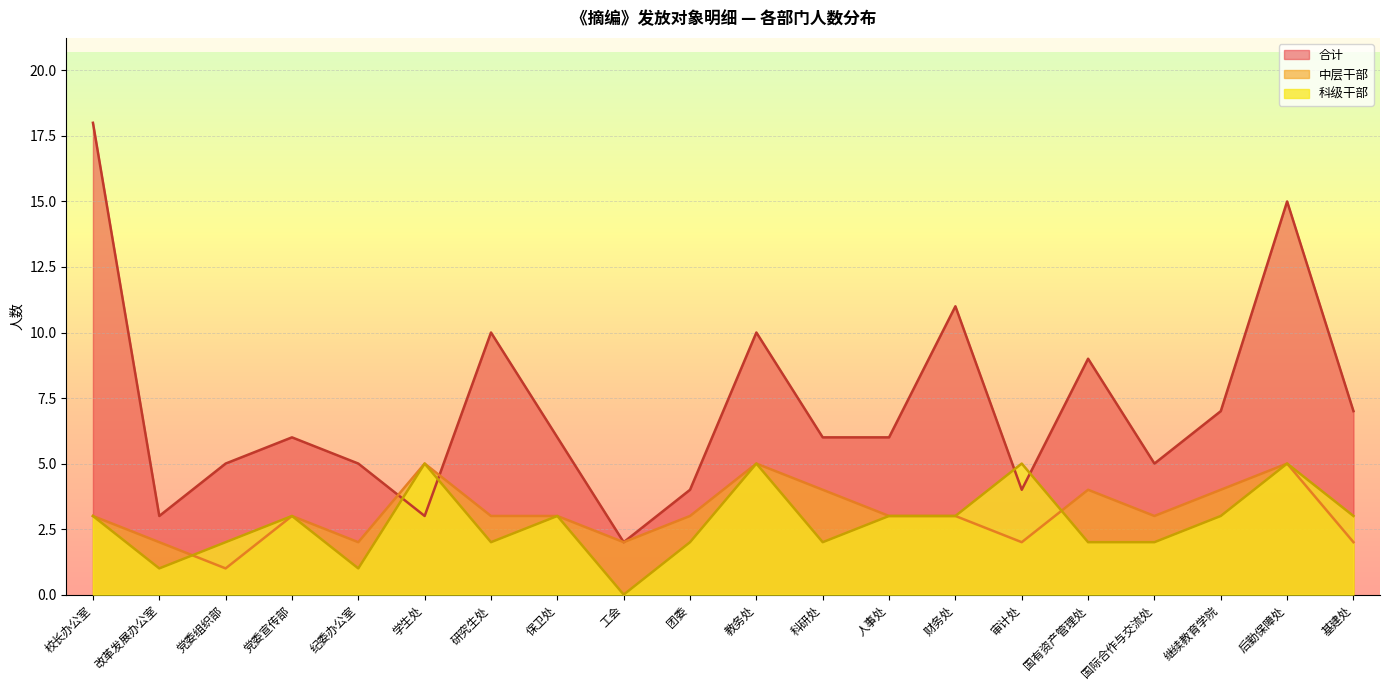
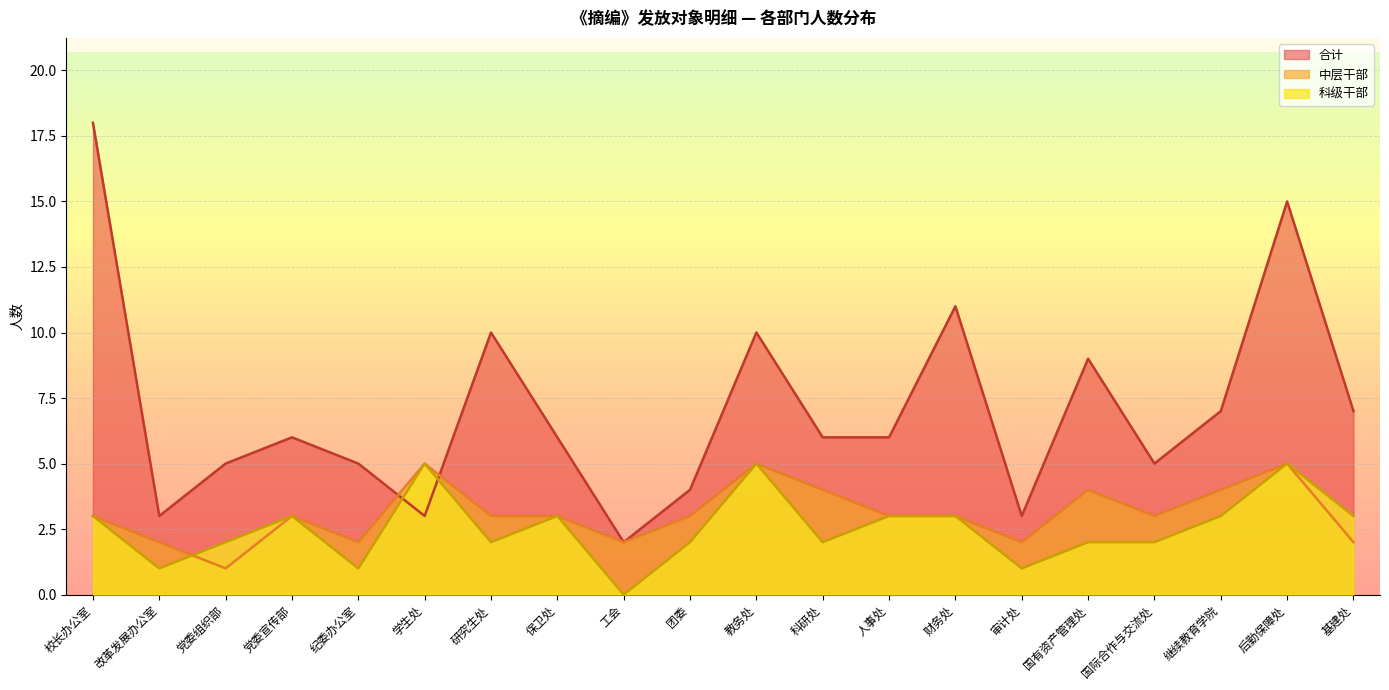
合计, 审计处: 4 -> 3
科级干部, 审计处: 5 -> 1
